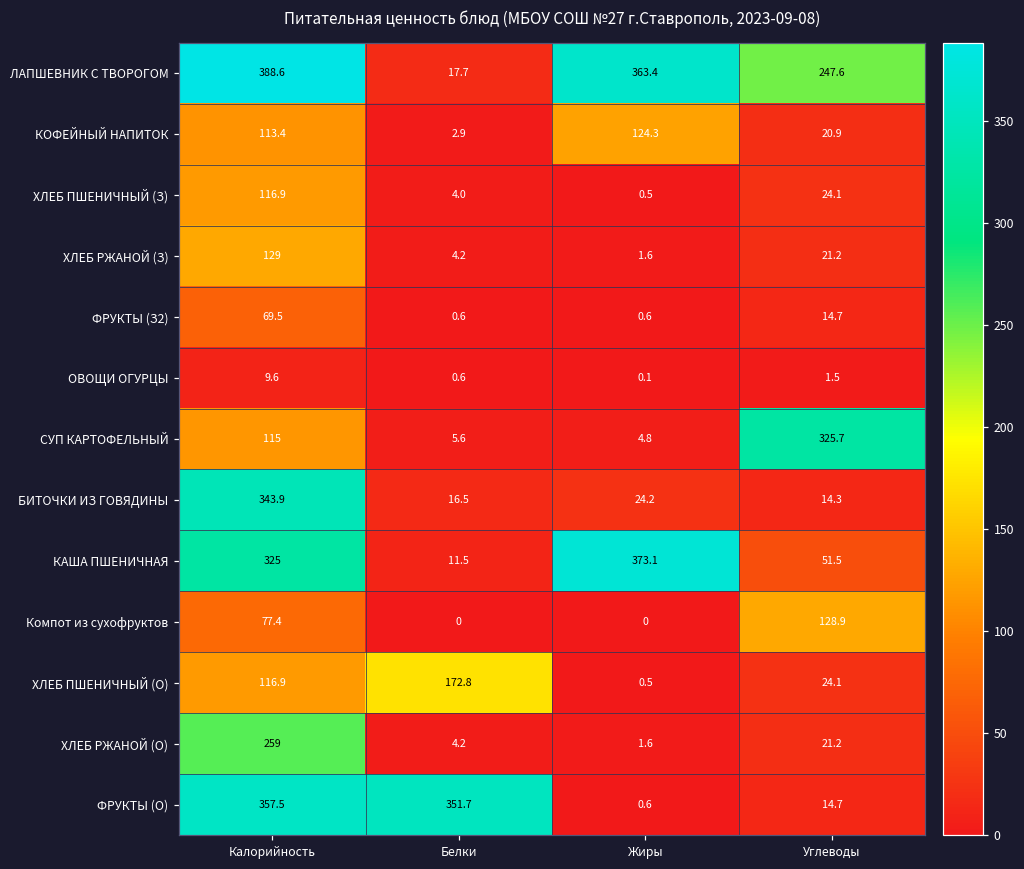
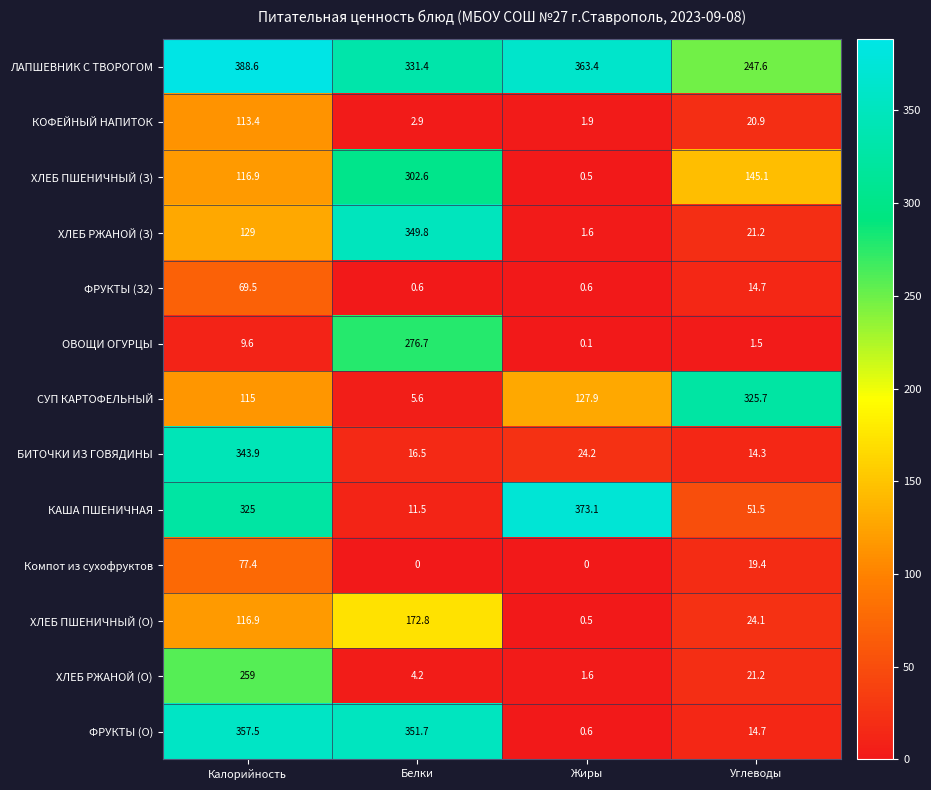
ЛАПШЕВНИК С ТВОРОГОМ, Белки: 17.7 -> 331.4
КОФЕЙНЫЙ НАПИТОК, Жиры: 124.3 -> 1.9
ХЛЕБ ПШЕНИЧНЫЙ (З), Белки: 4.0 -> 302.6
ХЛЕБ ПШЕНИЧНЫЙ (З), Углеводы: 24.1 -> 145.1
ХЛЕБ РЖАНОЙ (З), Белки: 4.2 -> 349.8
ОВОЩИ ОГУРЦЫ, Белки: 0.6 -> 276.7
СУП КАРТОФЕЛЬНЫЙ, Жиры: 4.8 -> 127.9
Компот из сухофруктов, Углеводы: 128.9 -> 19.4
